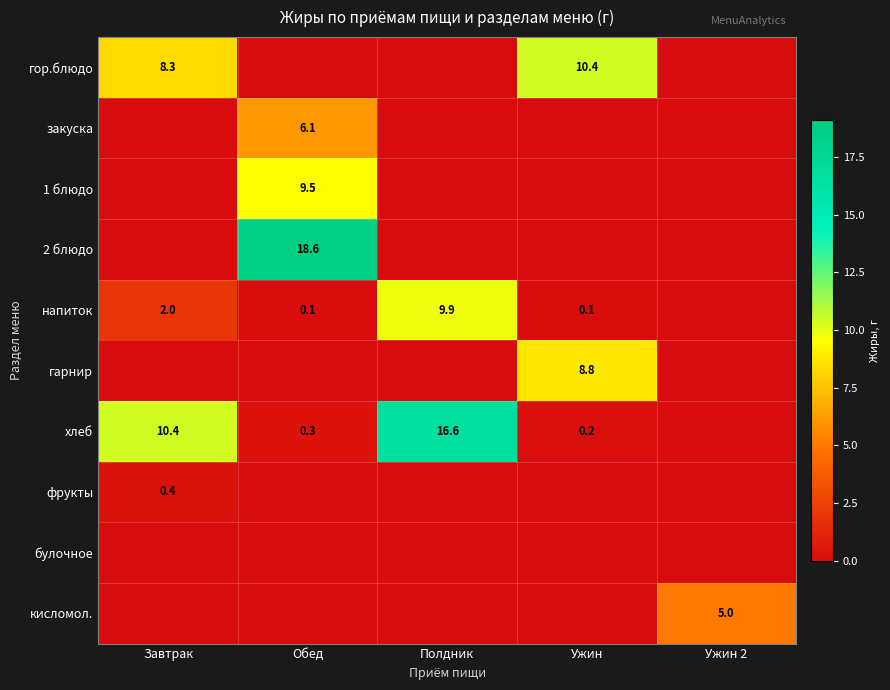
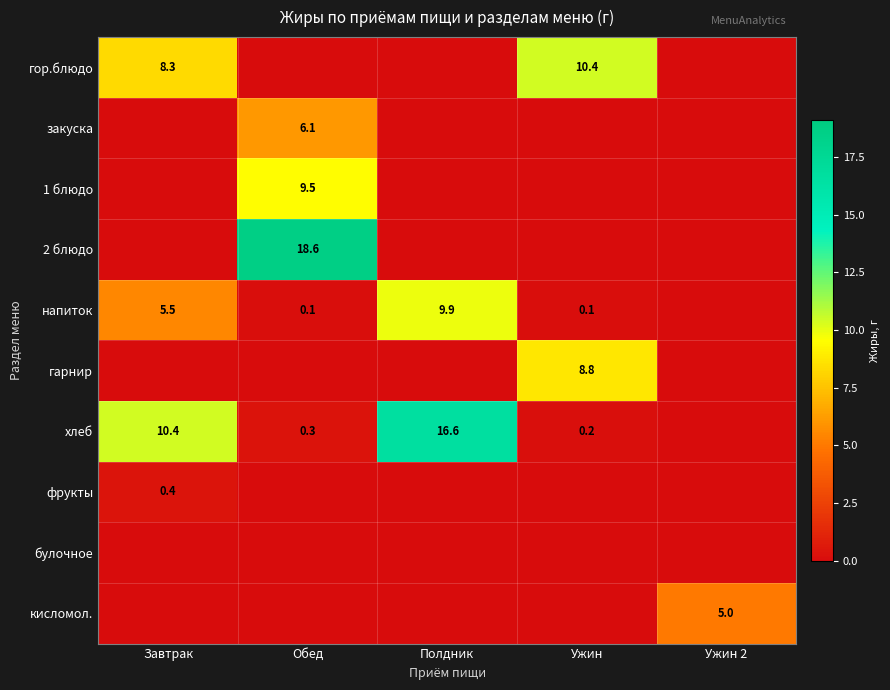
напиток, Завтрак: 2.0 -> 5.5
